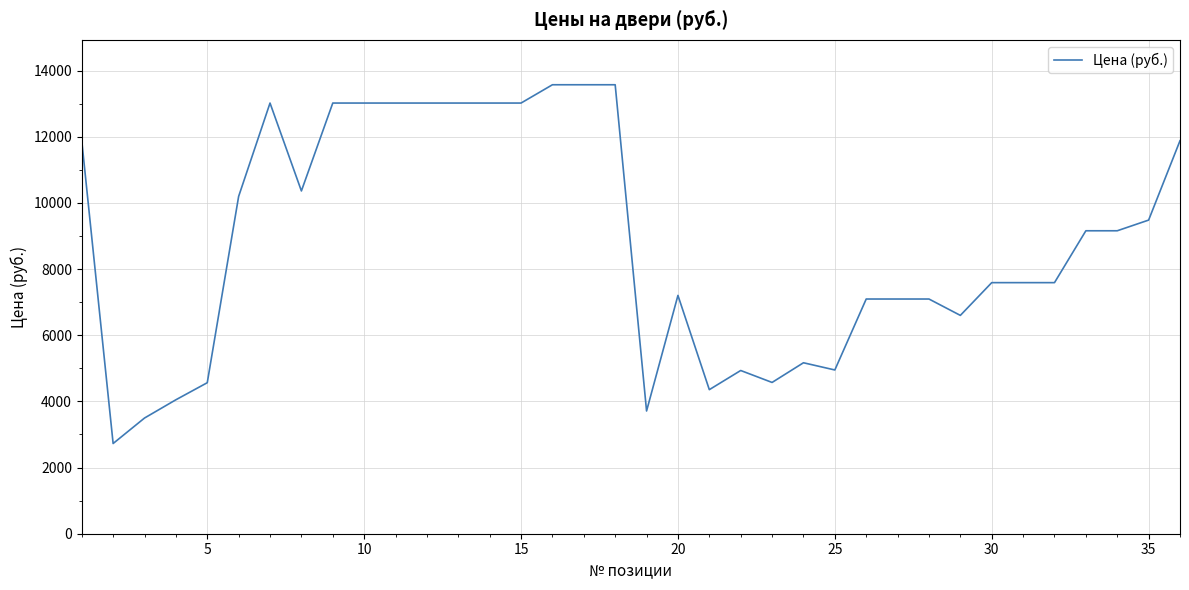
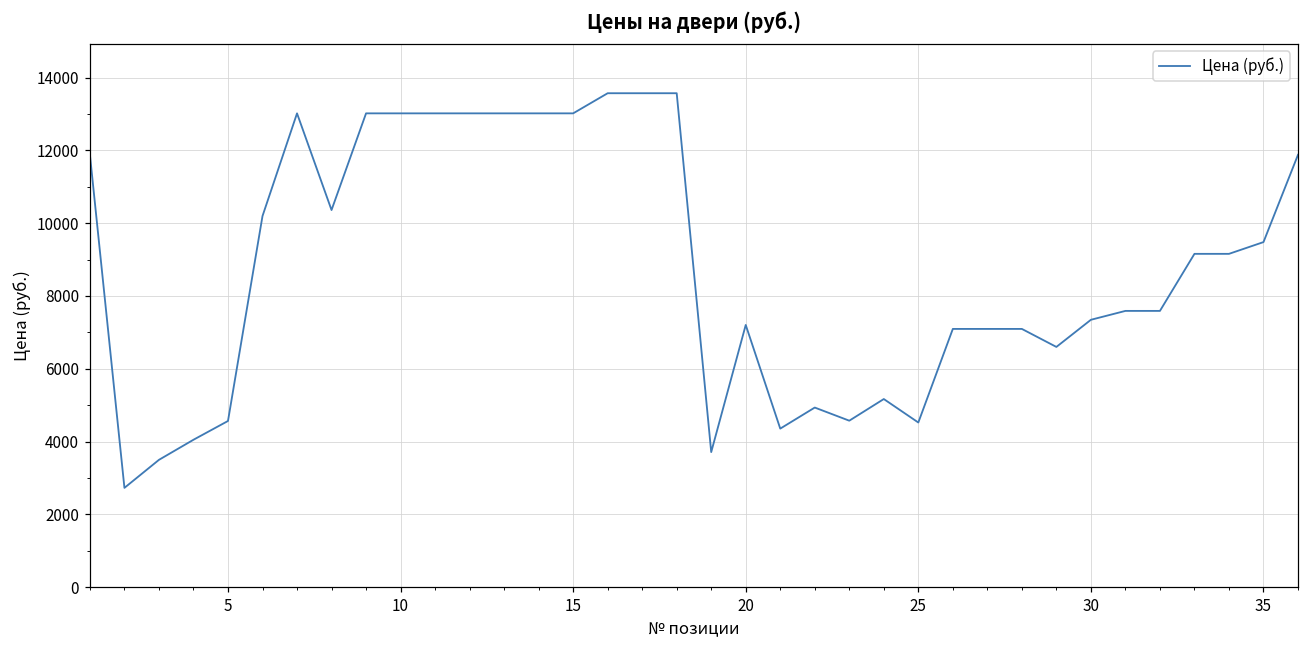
25: 5000 -> 4500
30: 7600 -> 7300
